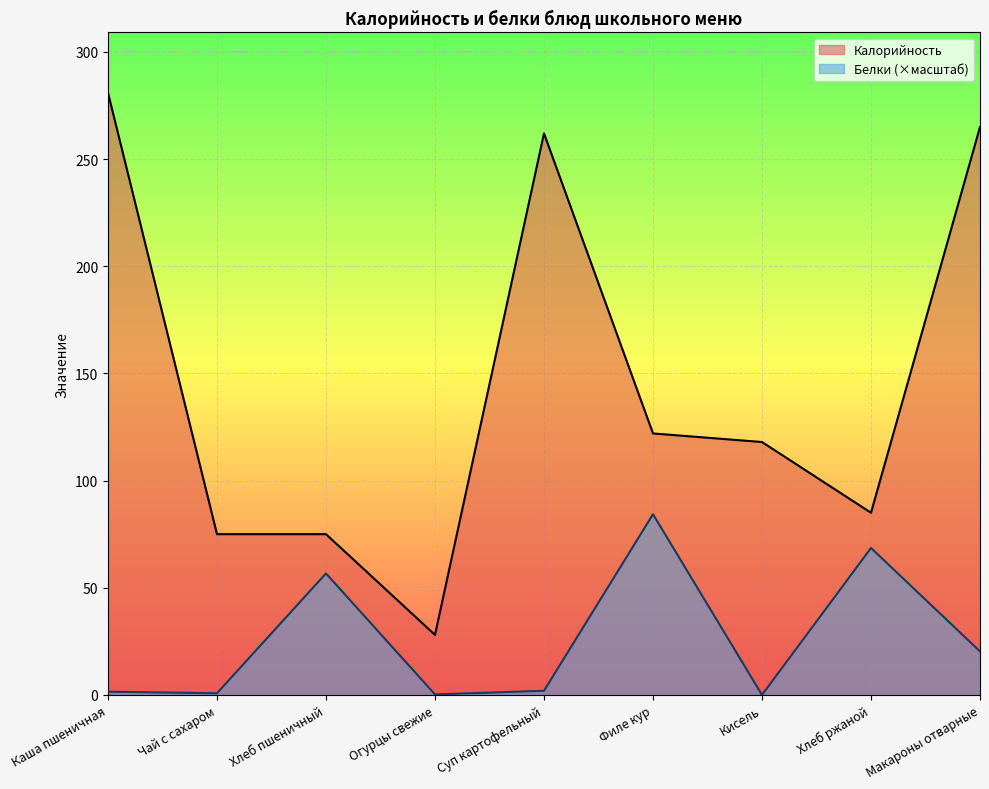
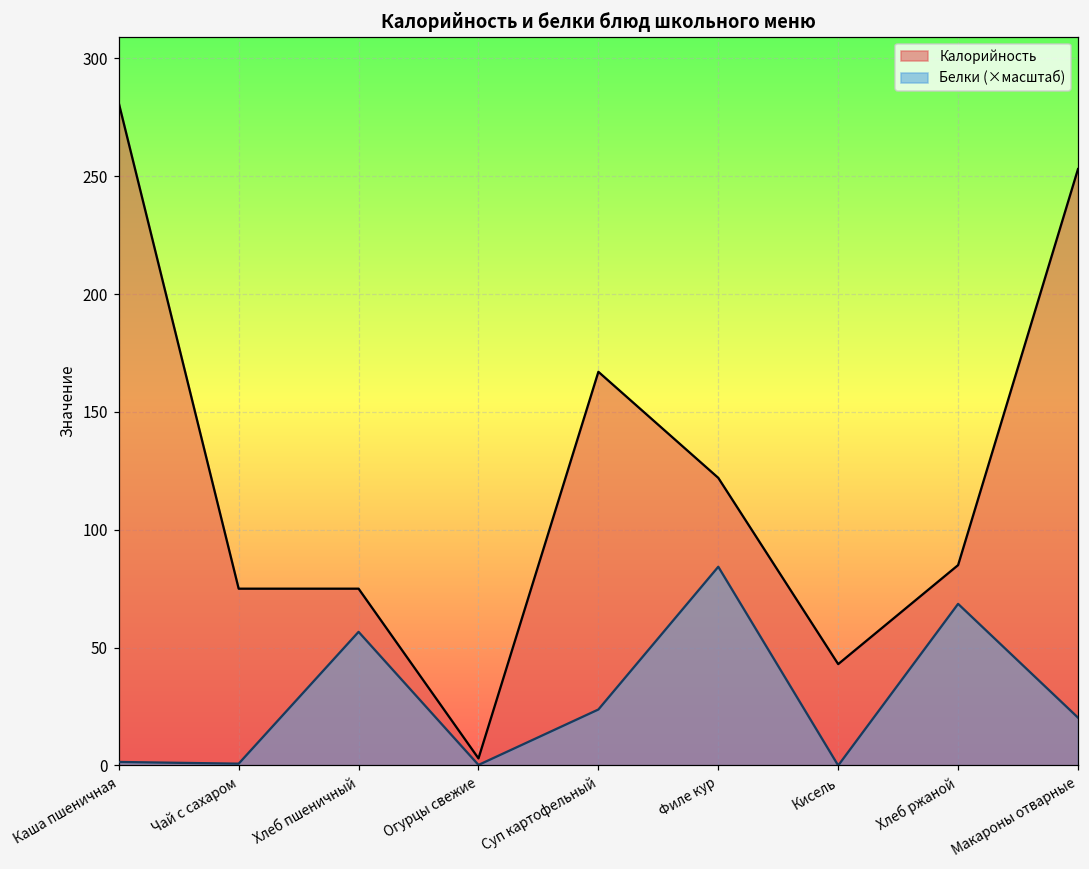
Калорийность, Огурцы свежие: 28 -> 3
Калорийность, Суп картофельный: 262 -> 167
Белки (×масштаб), Суп картофельный: 2 -> 24
Калорийность, Кисель: 118 -> 43
Калорийность, Макароны отварные: 265 -> 253
